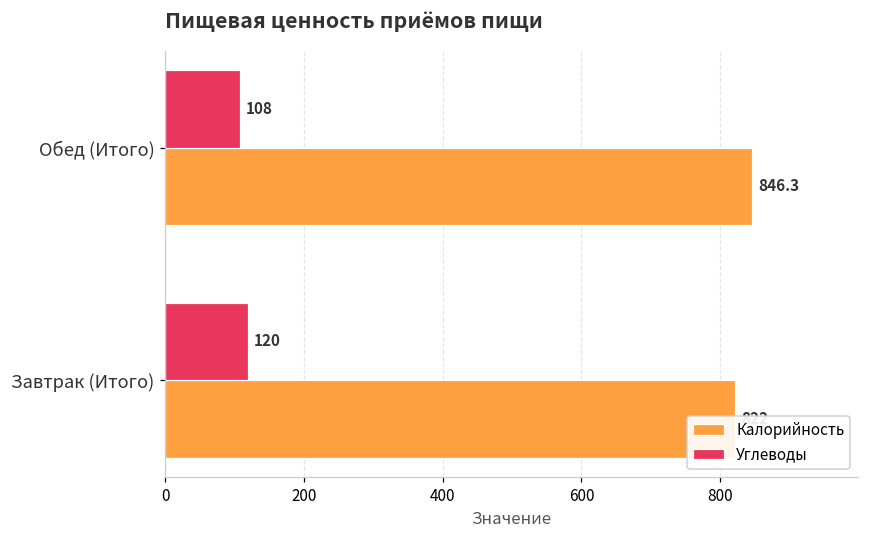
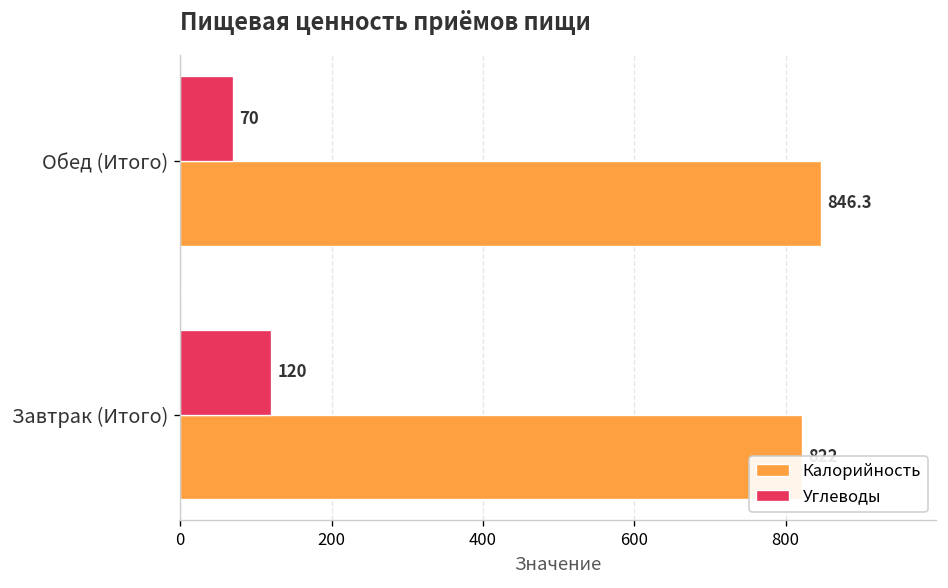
Углеводы, Обед (Итого): 108 -> 70
